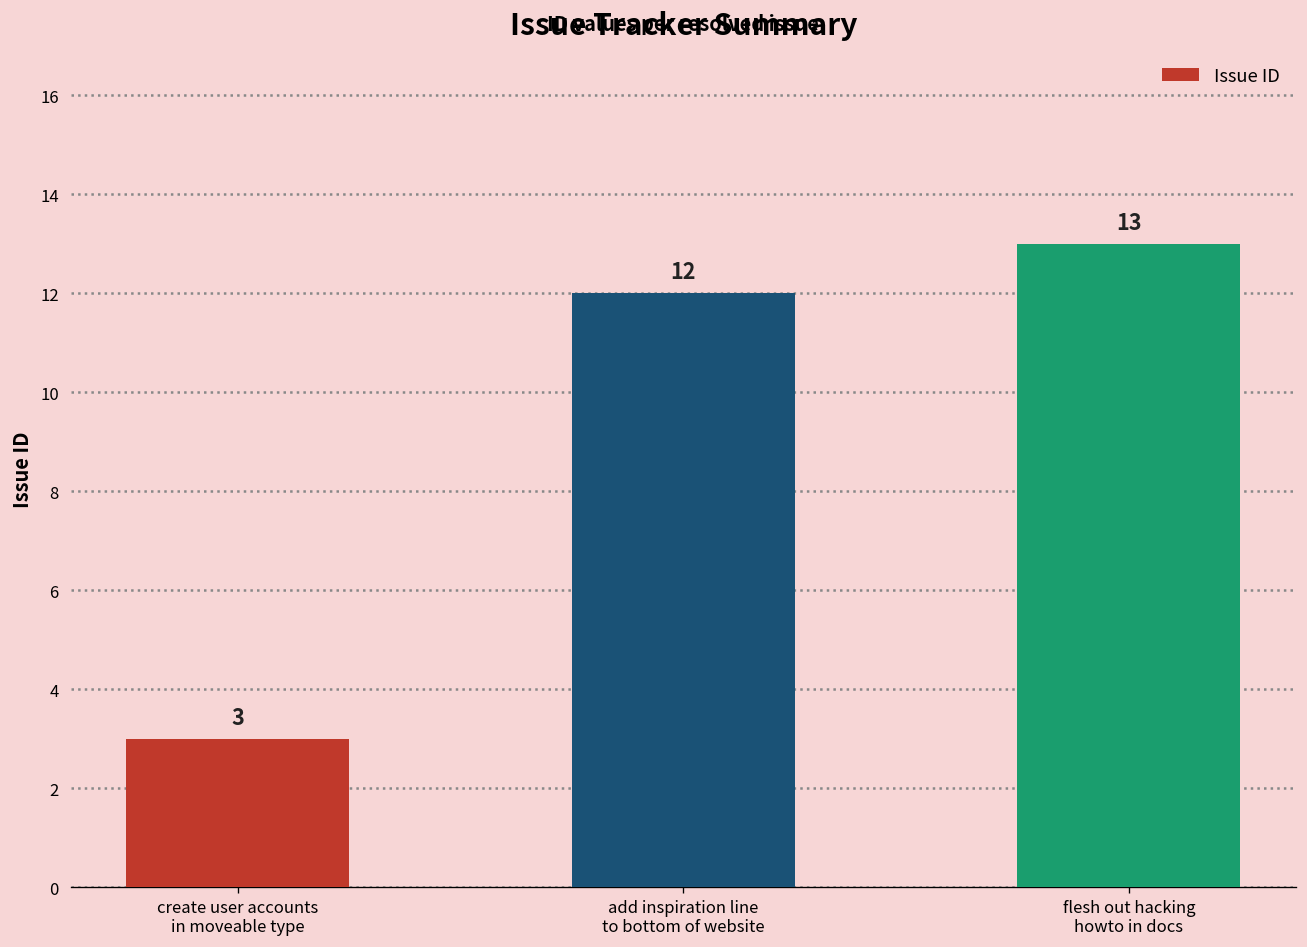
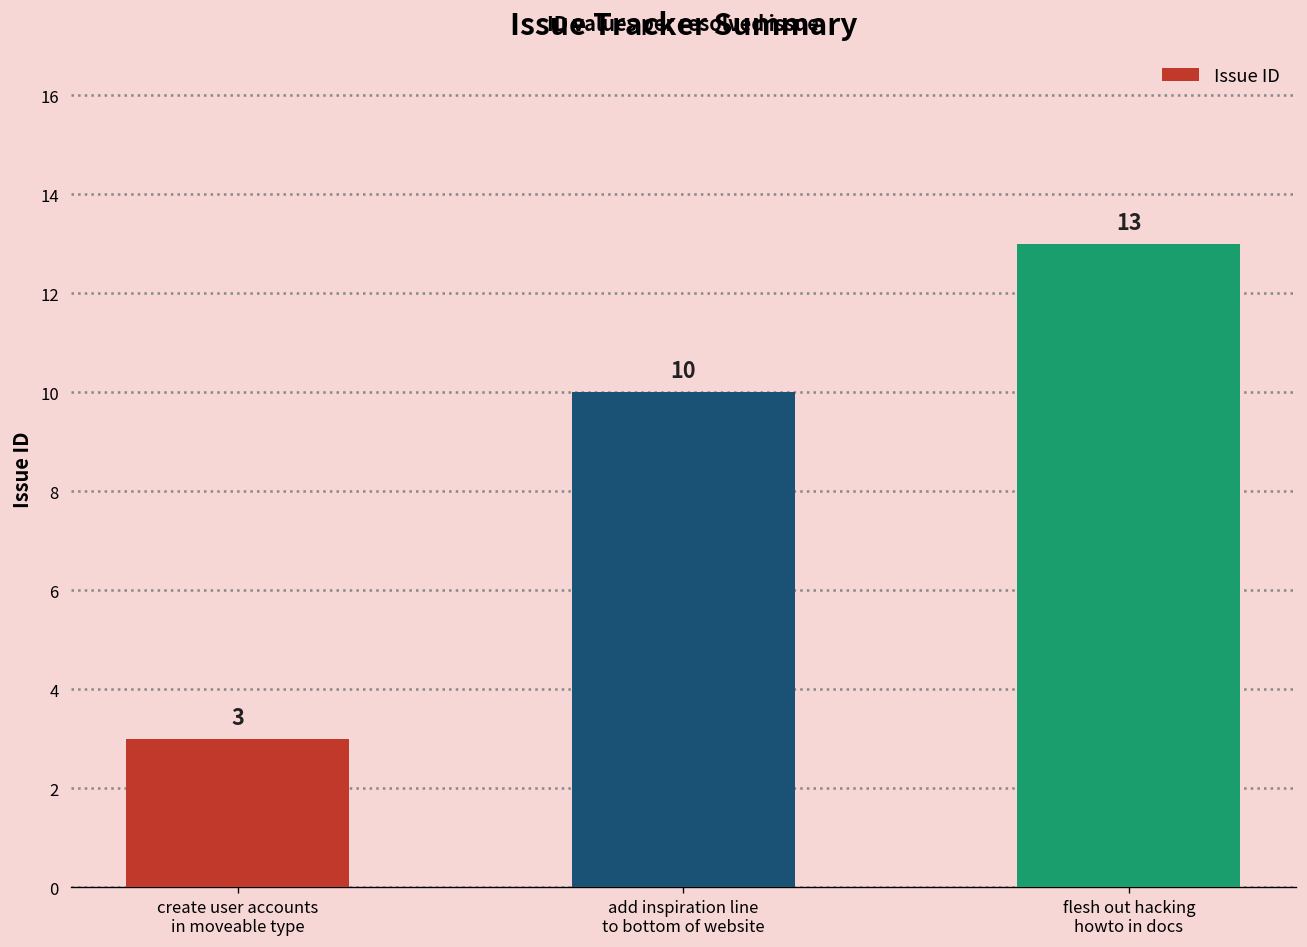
add inspiration line to bottom of website: 12 -> 10
